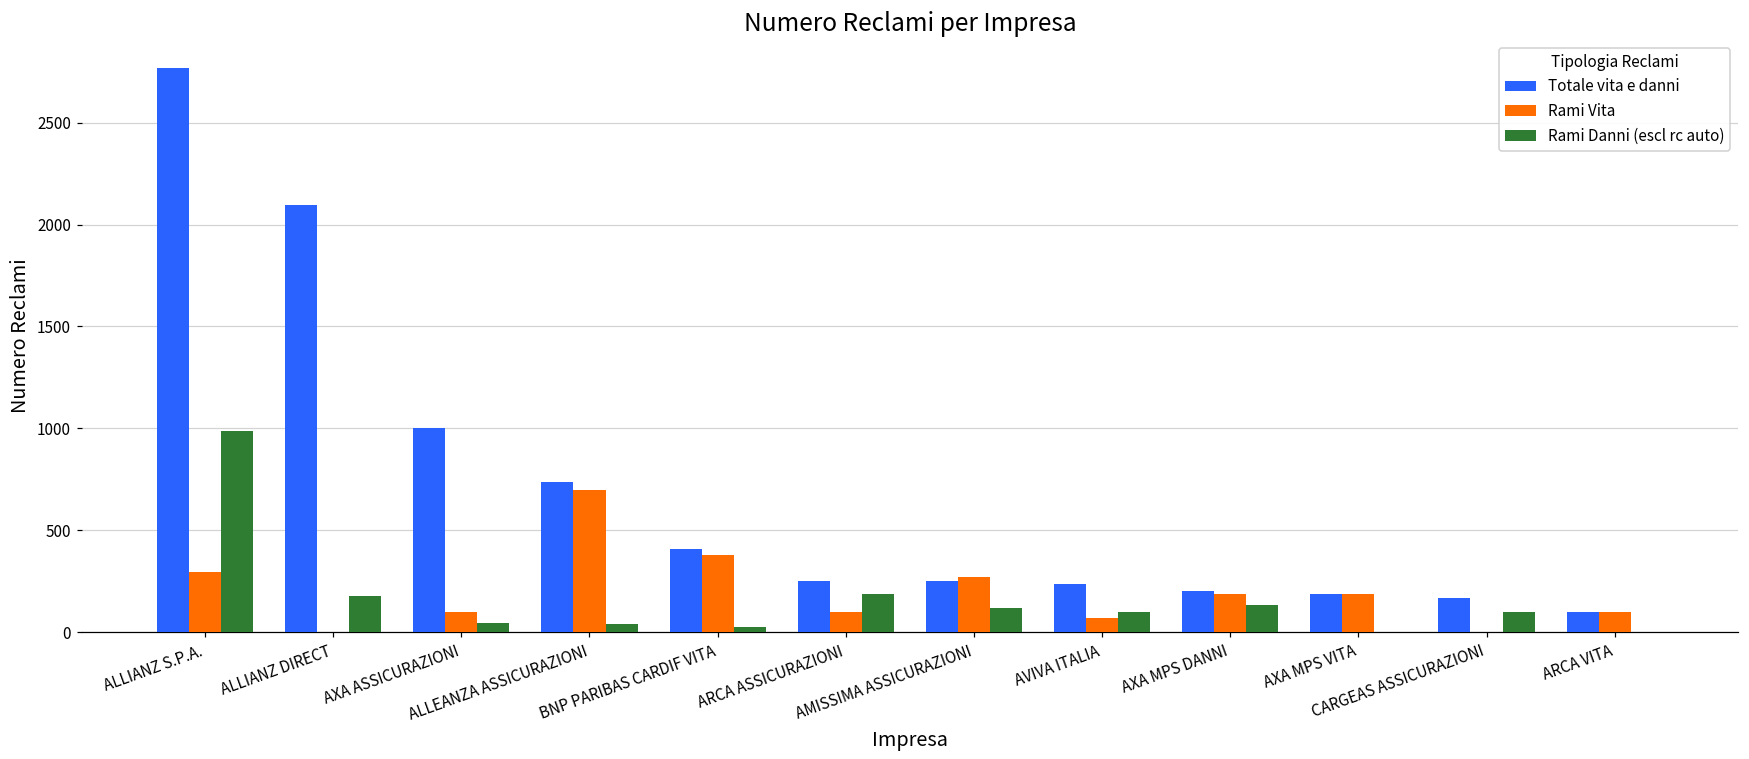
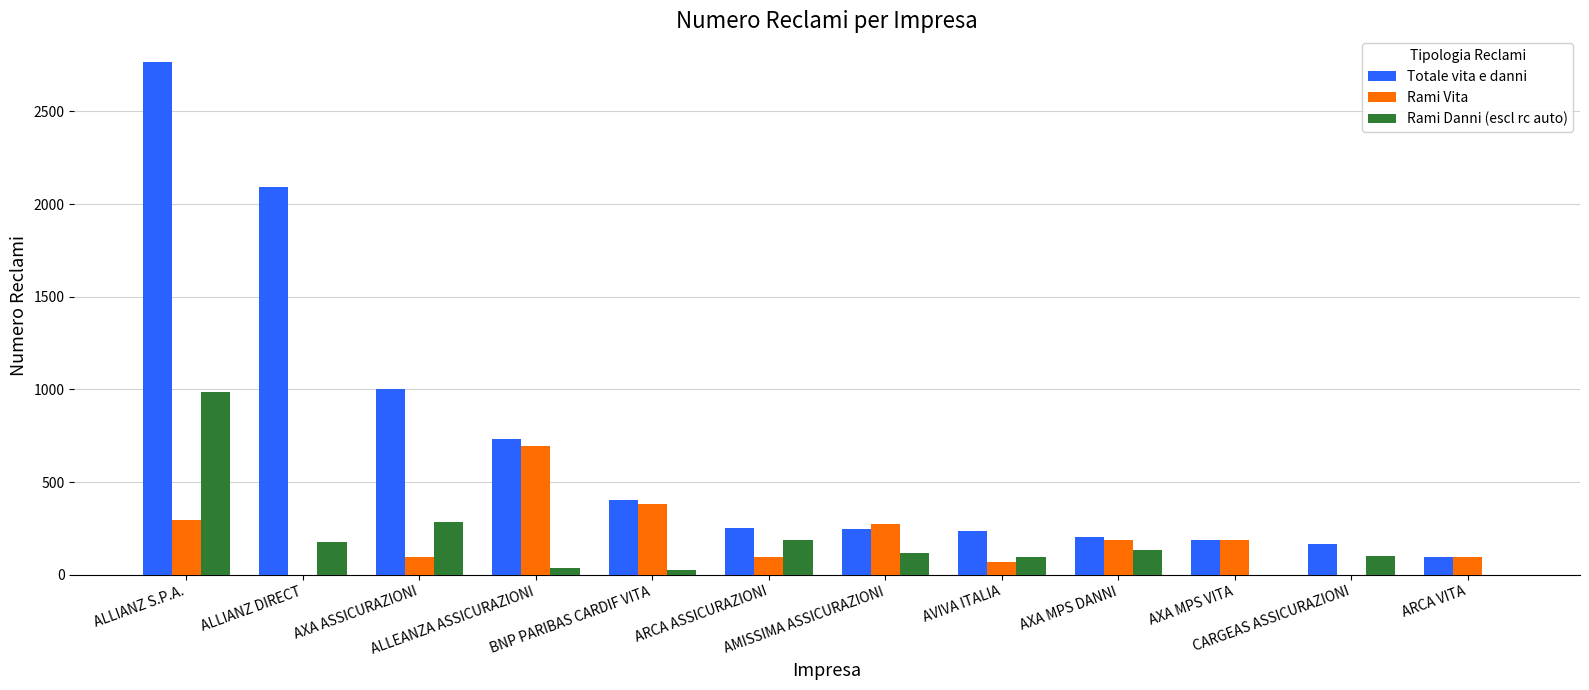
Rami Danni (escl rc auto), AXA ASSICURAZIONI: 50 -> 280
